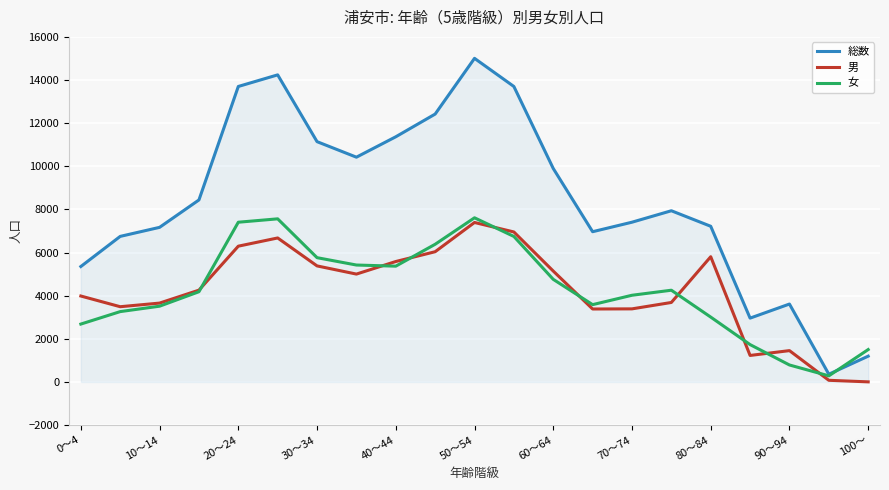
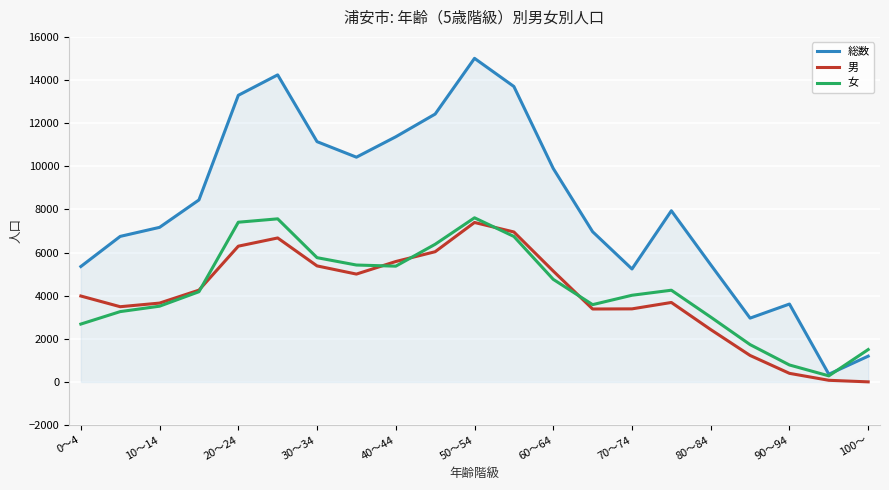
総数, 20～24: 13700 -> 13300
総数, 70～74: 7400 -> 5200
総数, 80～84: 7200 -> 5400
男, 80～84: 5800 -> 2400
男, 90～94: 1500 -> 400
